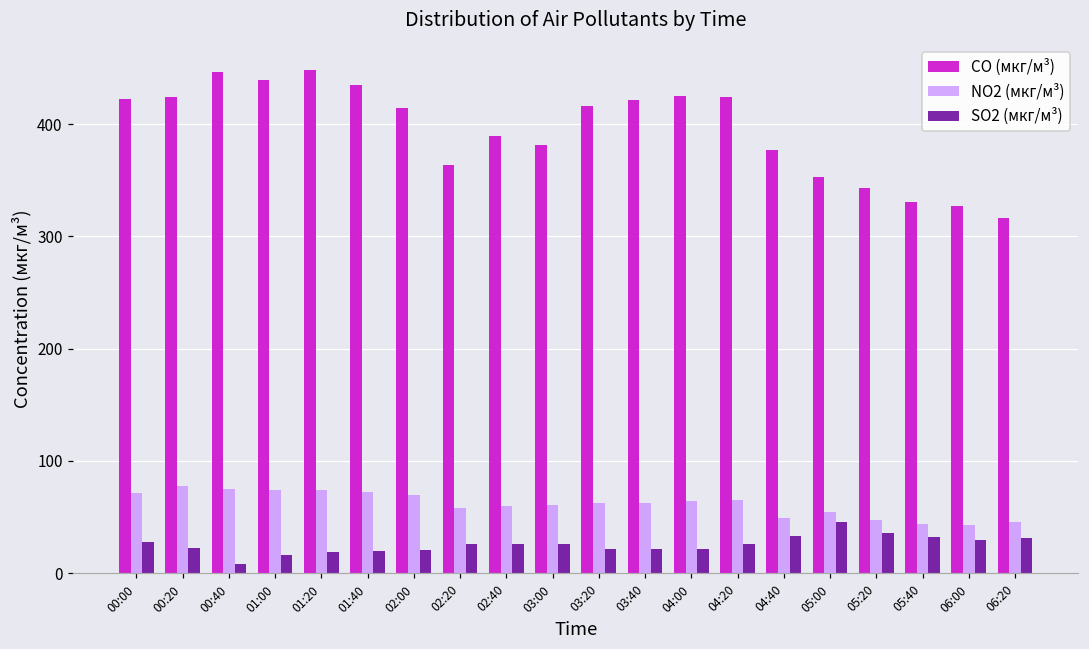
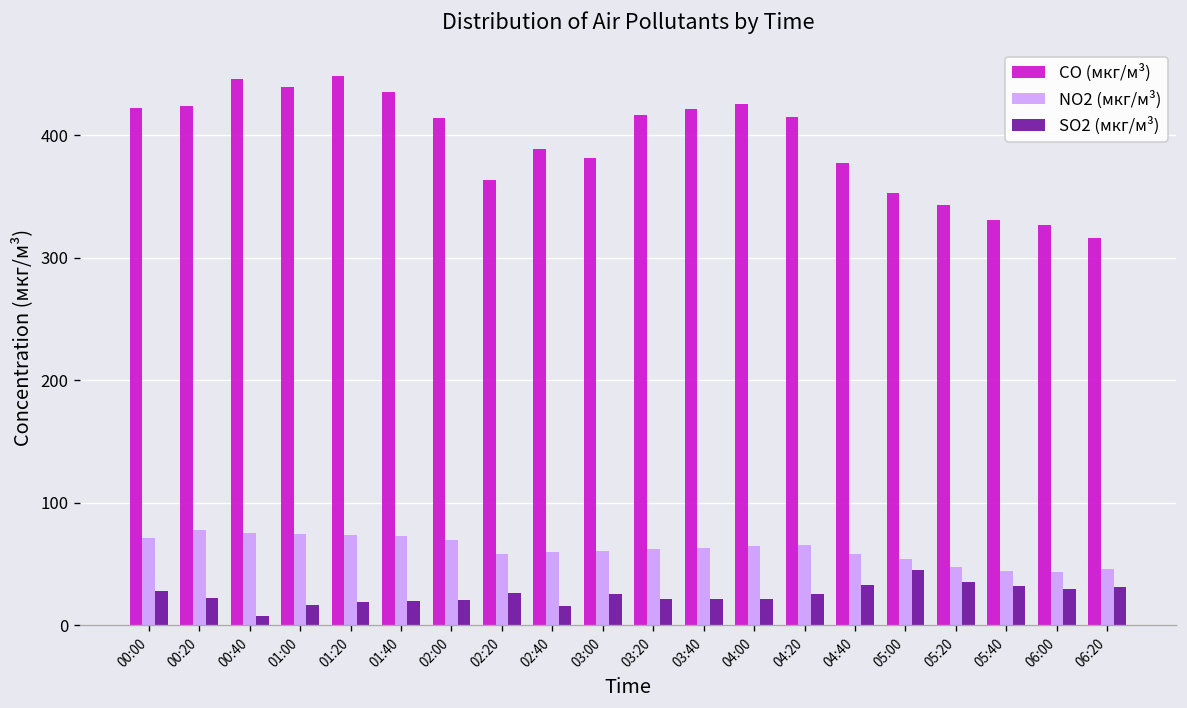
SO2 (мкг/м³), 02:40: 26 -> 16
CO (мкг/м³), 04:20: 424 -> 415
NO2 (мкг/м³), 04:40: 49 -> 58
